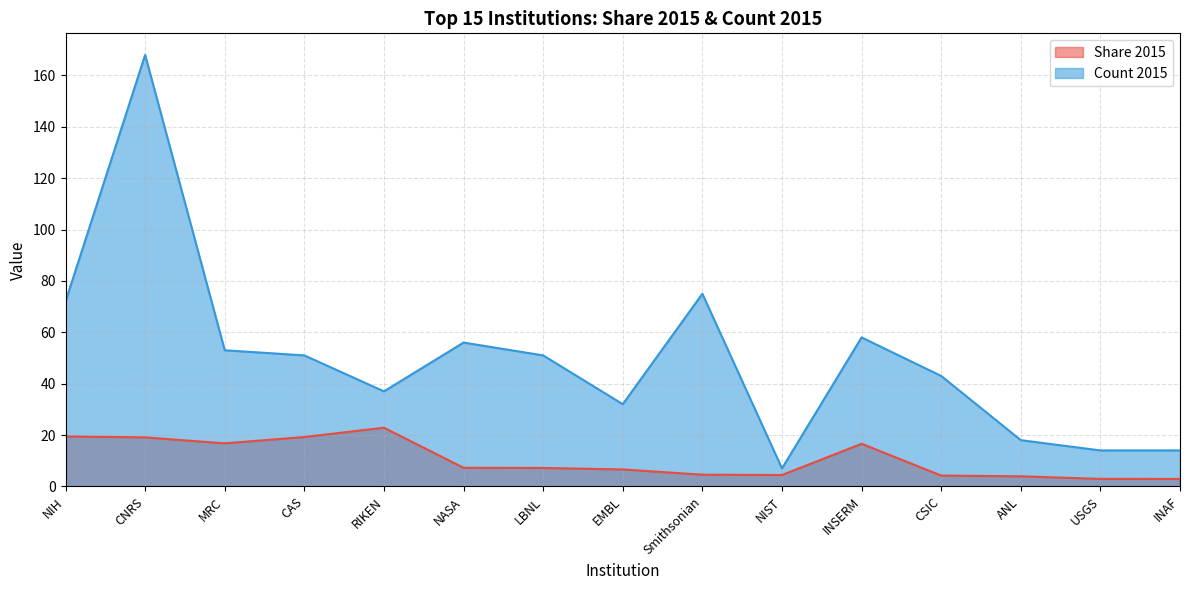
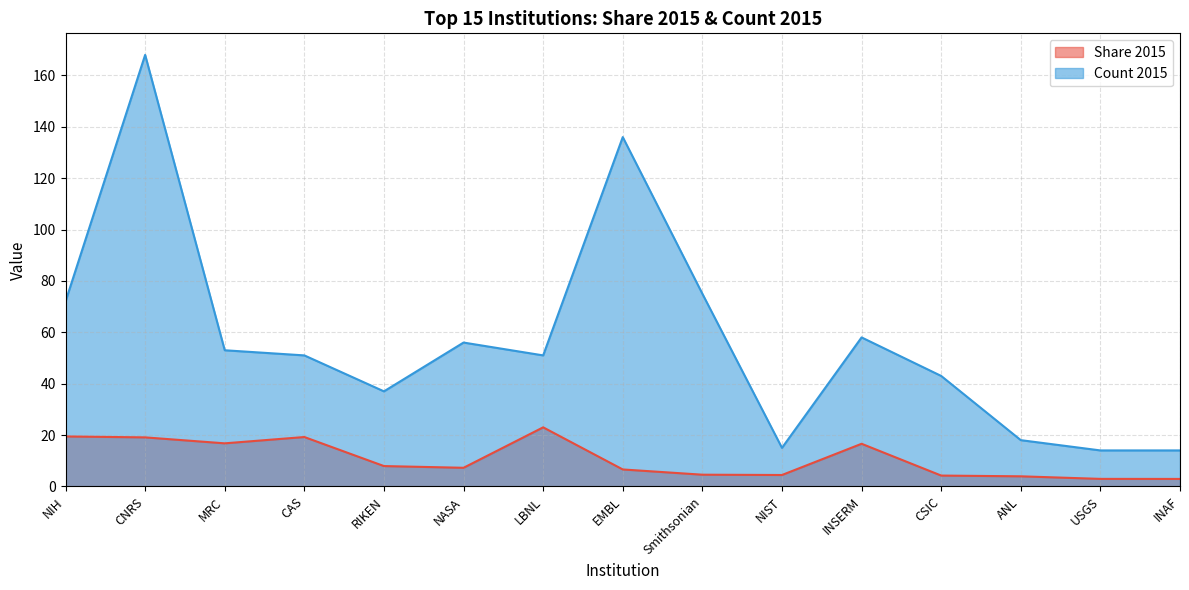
Share 2015, RIKEN: 23 -> 8
Share 2015, LBNL: 7 -> 23
Count 2015, EMBL: 32 -> 136
Count 2015, NIST: 7 -> 15
